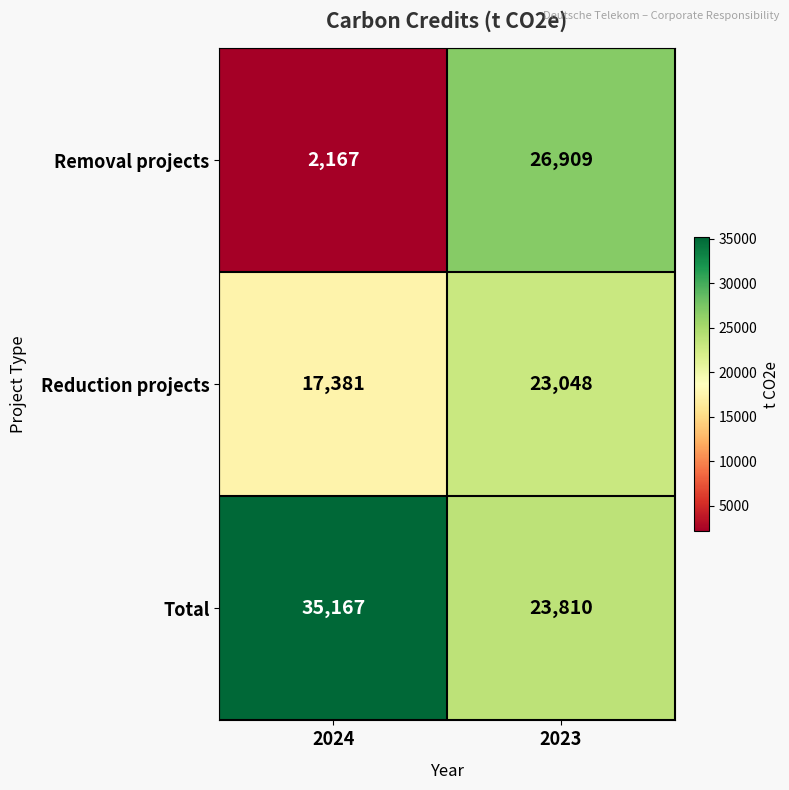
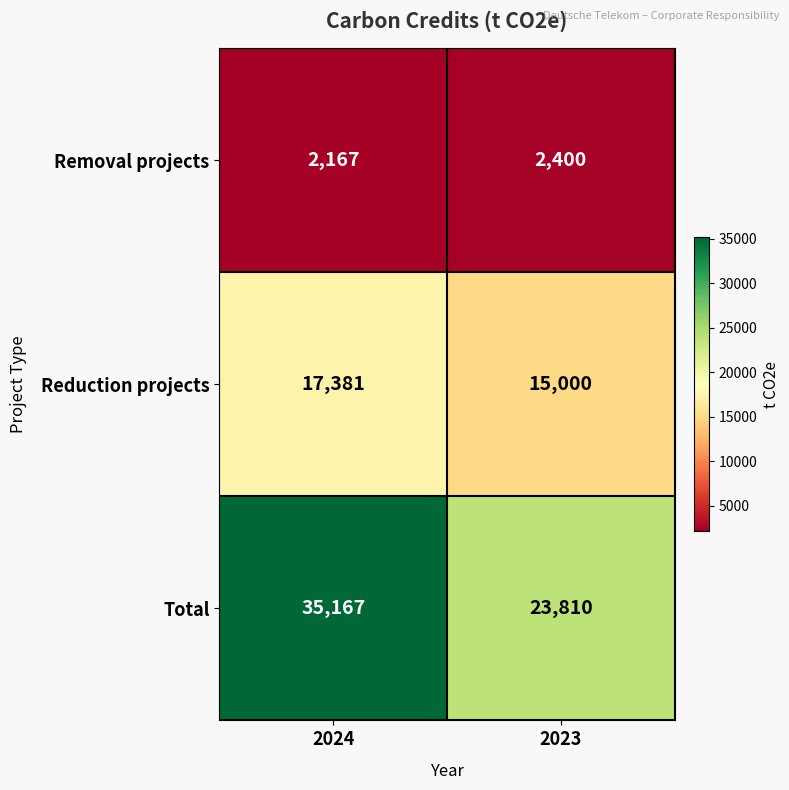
Removal projects, 2023: 26,909 -> 2,400
Reduction projects, 2023: 23,048 -> 15,000
